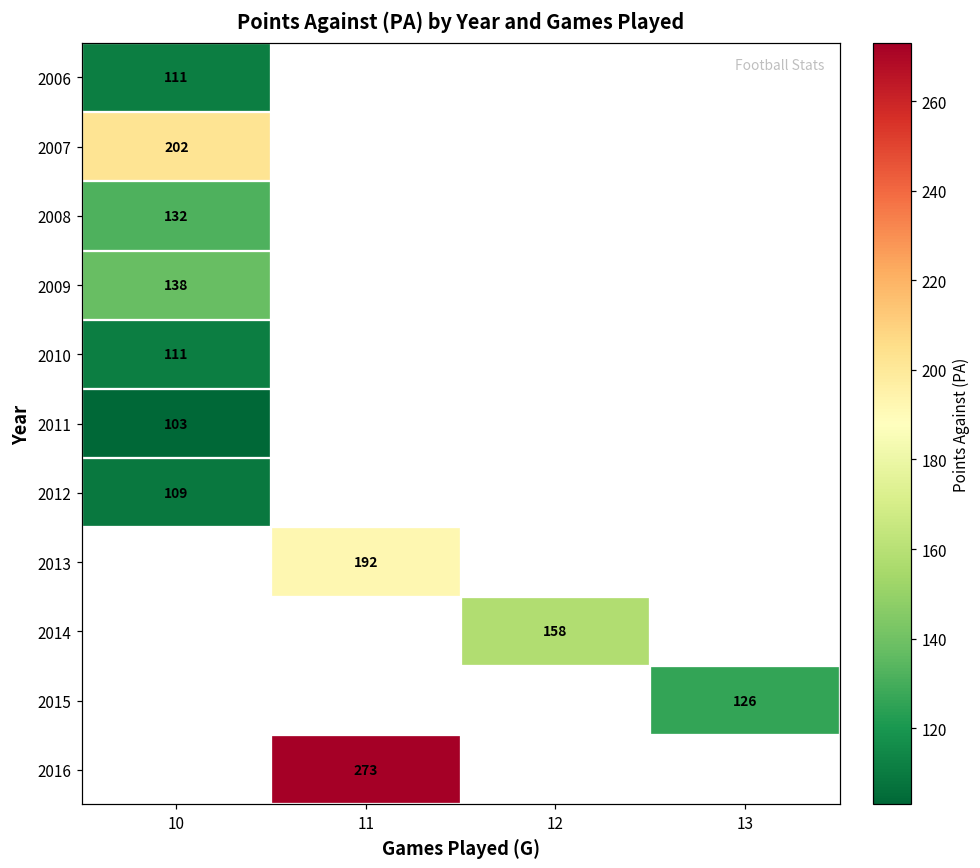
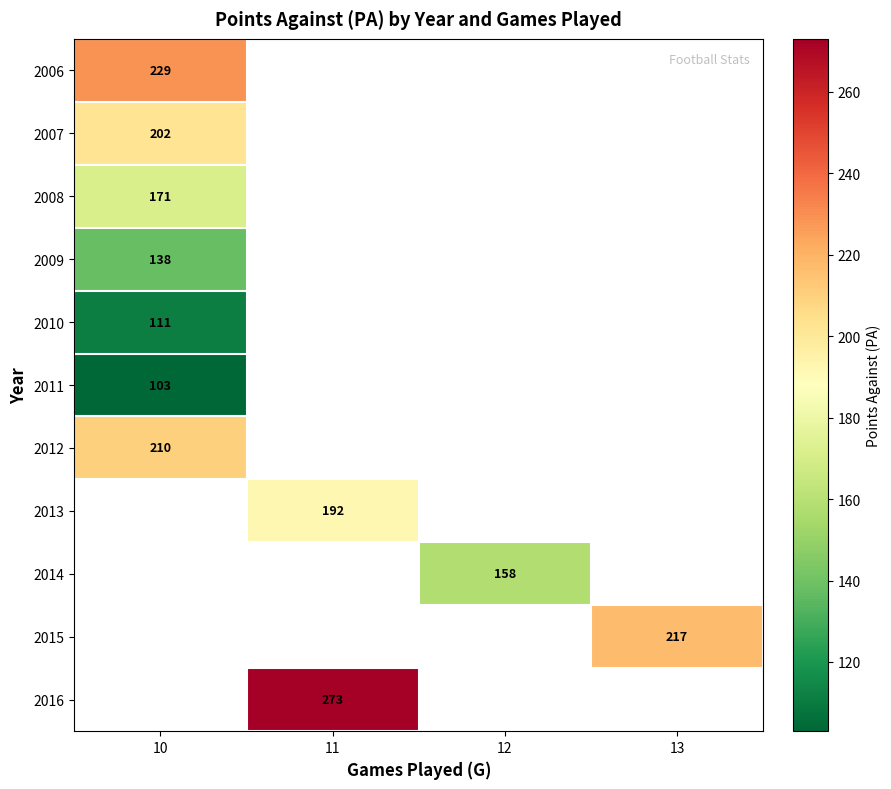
2006, 10: 111 -> 229
2008, 10: 132 -> 171
2012, 10: 109 -> 210
2015, 13: 126 -> 217
